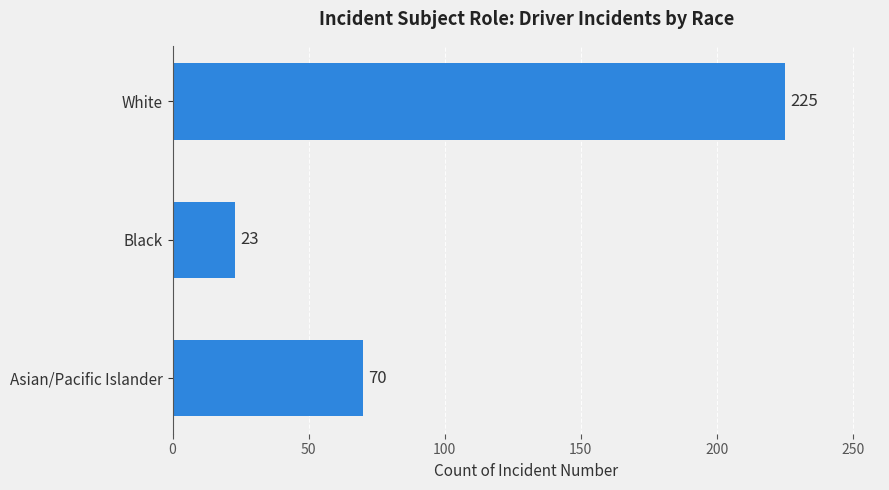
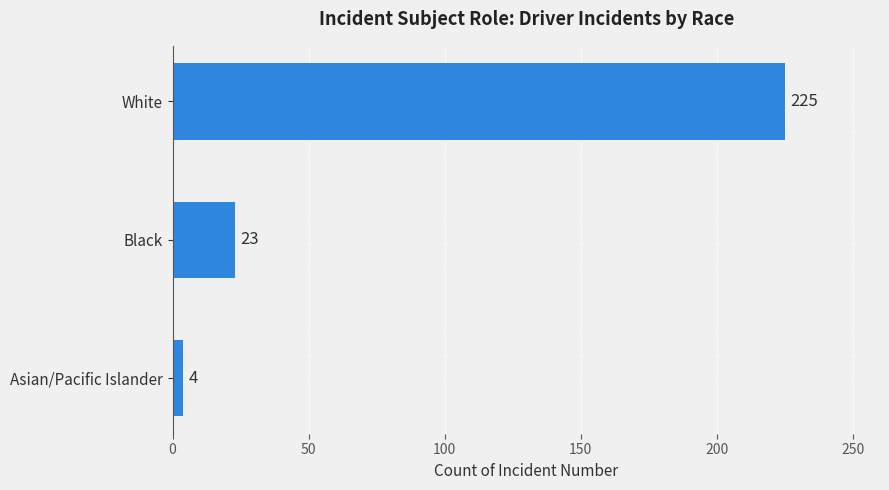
Asian/Pacific Islander: 70 -> 4
